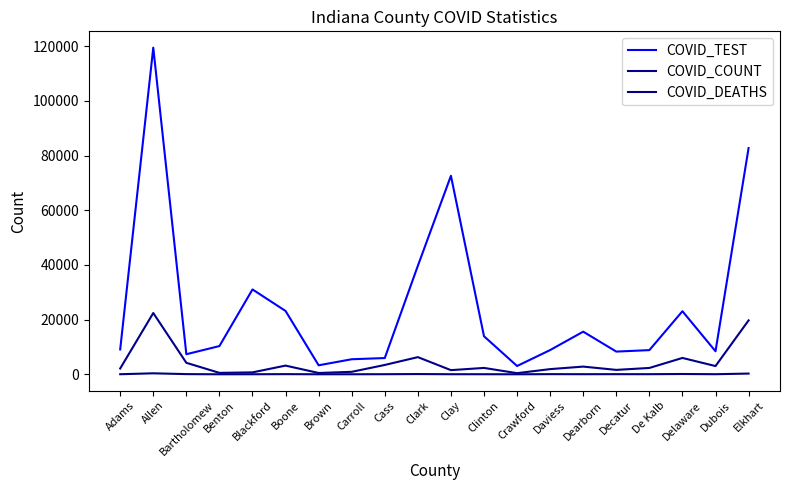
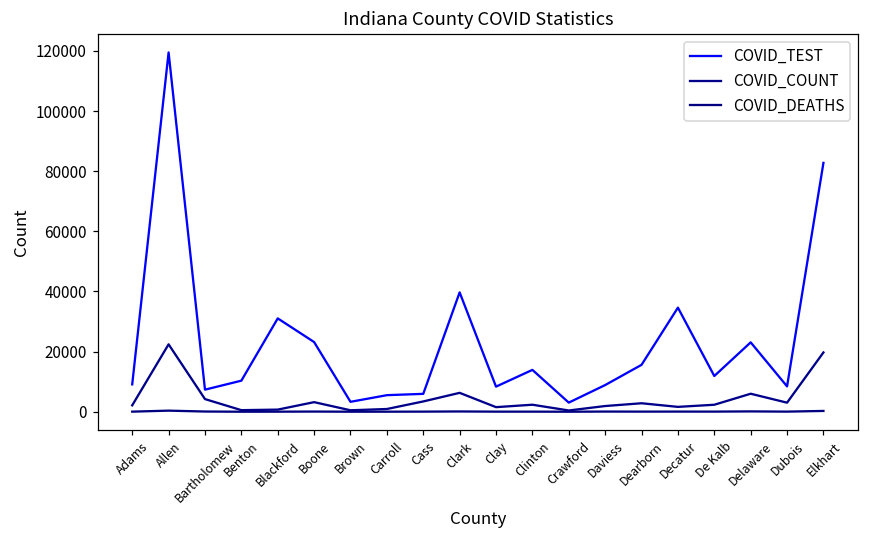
COVID_TEST, Clay: 73000 -> 8000
COVID_TEST, Decatur: 8000 -> 35000
COVID_TEST, De Kalb: 9000 -> 12000
